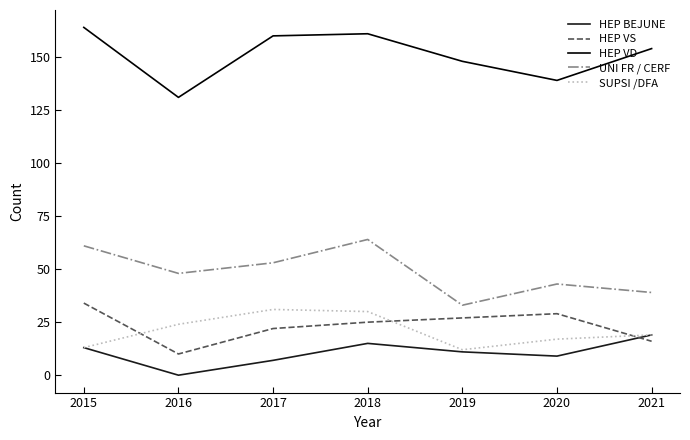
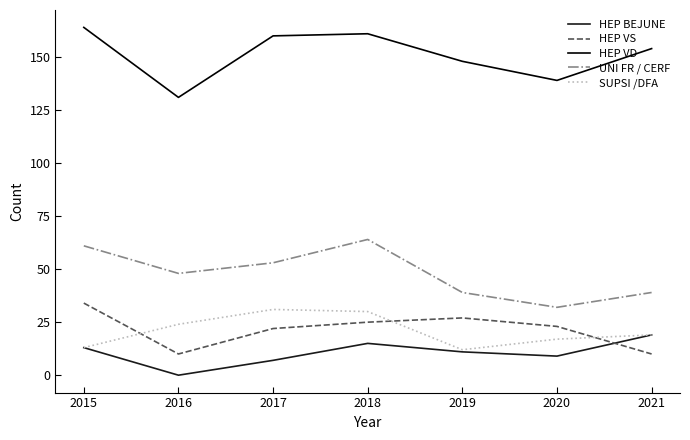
UNI FR / CERF, 2019: 33 -> 39
HEP VS, 2020: 29 -> 23
UNI FR / CERF, 2020: 43 -> 32
HEP VS, 2021: 16 -> 10
